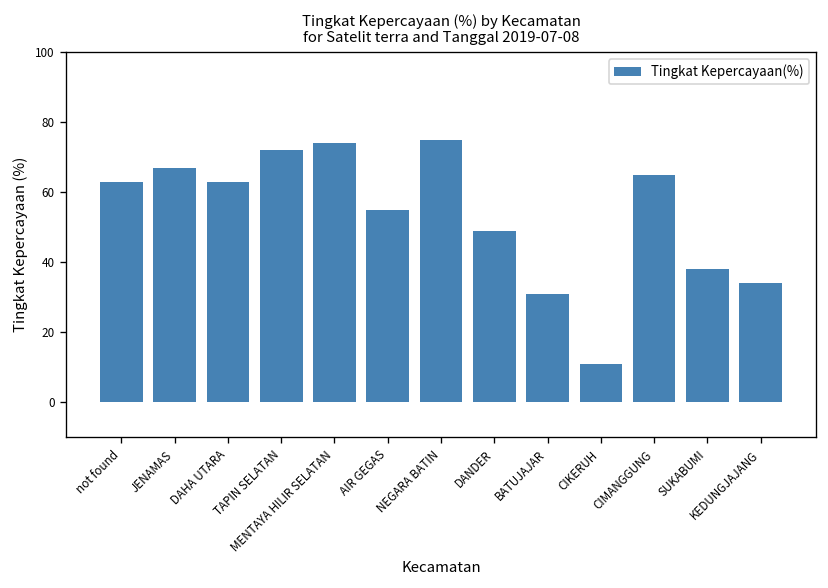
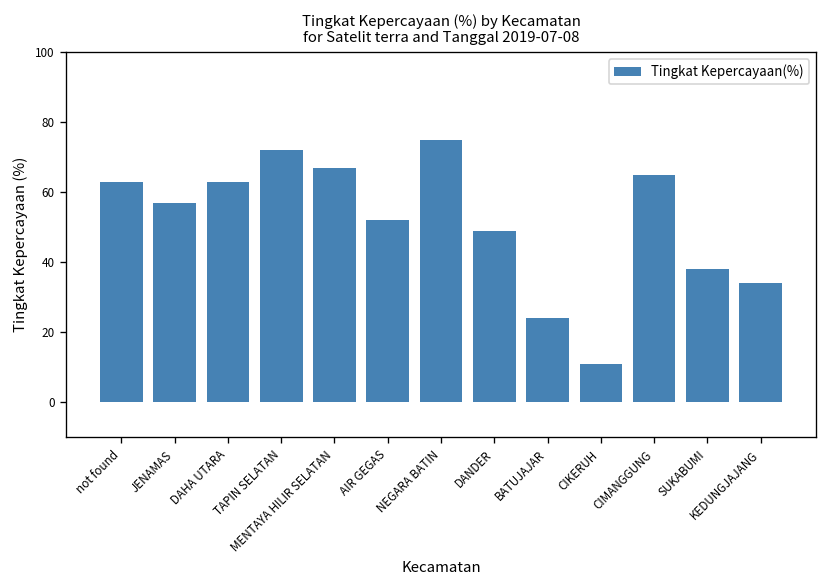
JENAMAS: 67 -> 57
MENTAYA HILIR SELATAN: 74 -> 67
AIR GEGAS: 55 -> 52
BATUJAJAR: 31 -> 24
